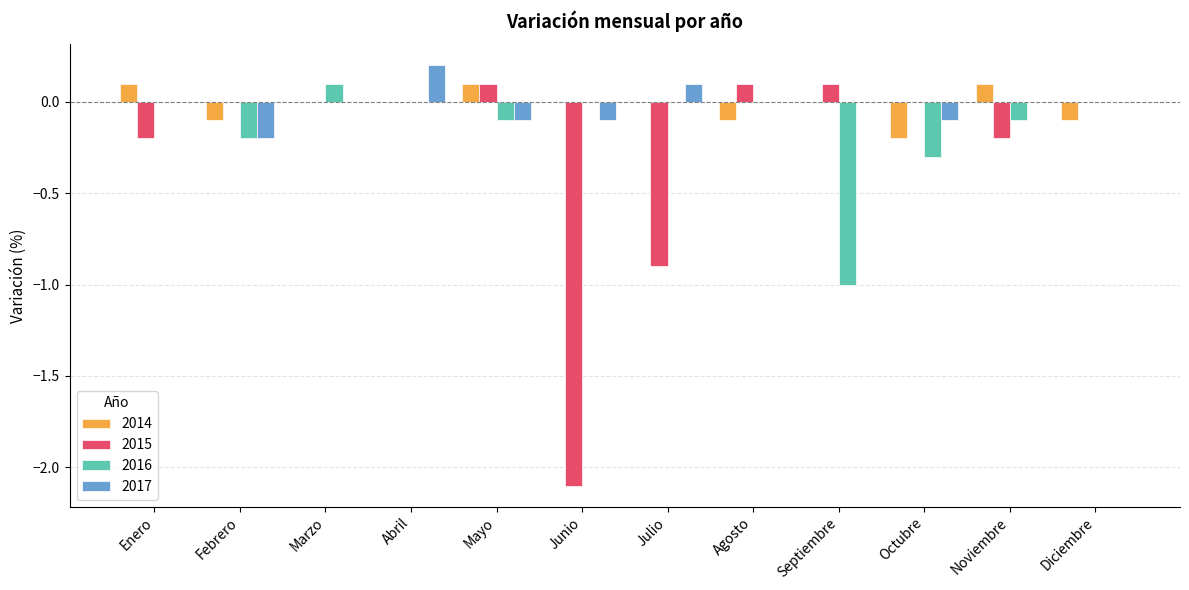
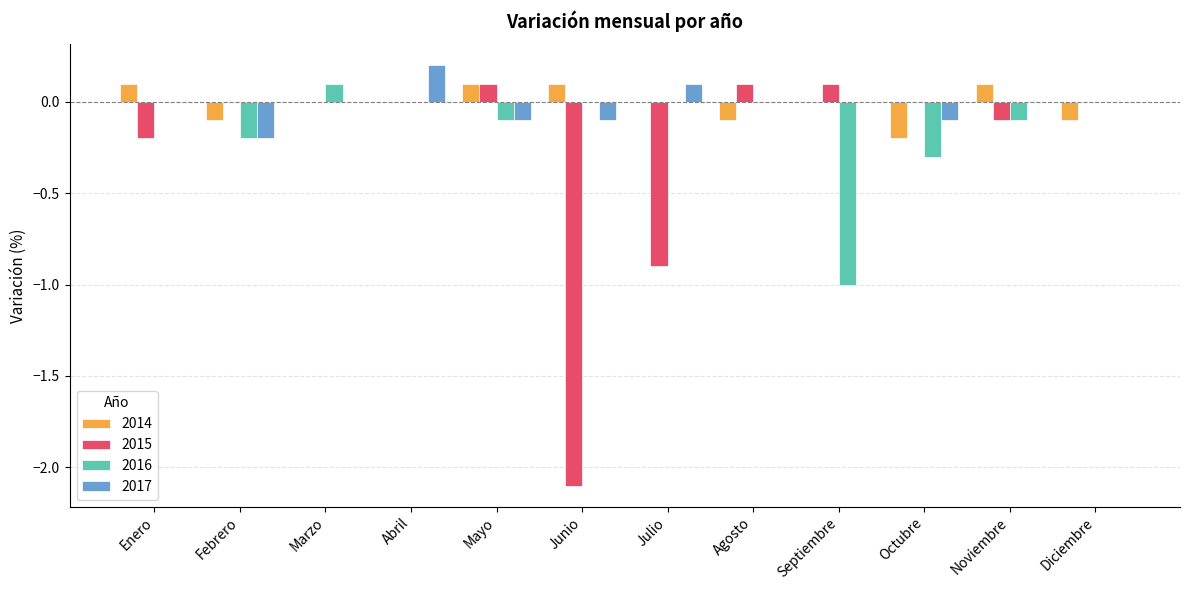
2014, Junio: 0.0 -> 0.1
2015, Noviembre: -0.2 -> -0.1
